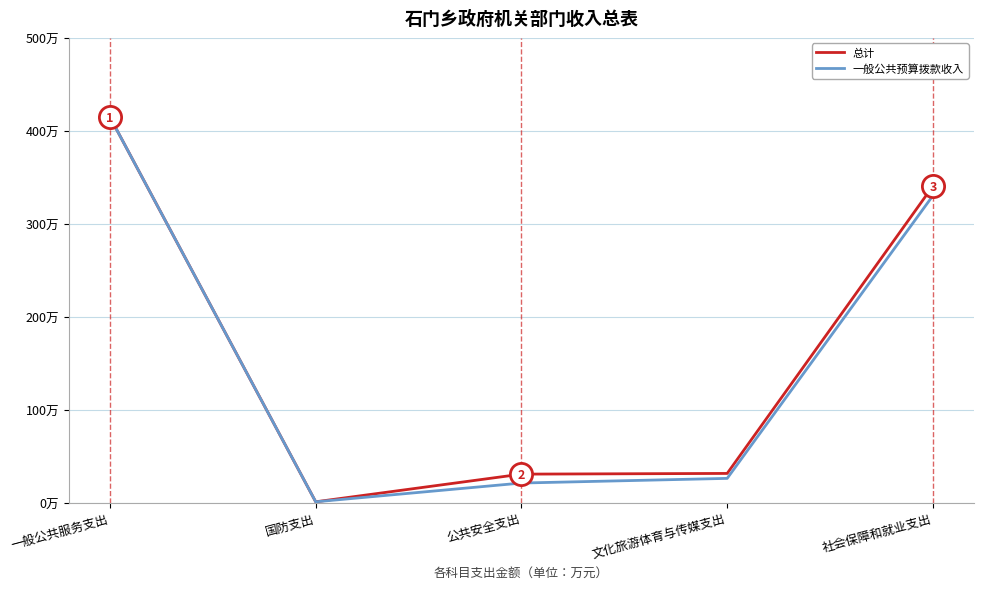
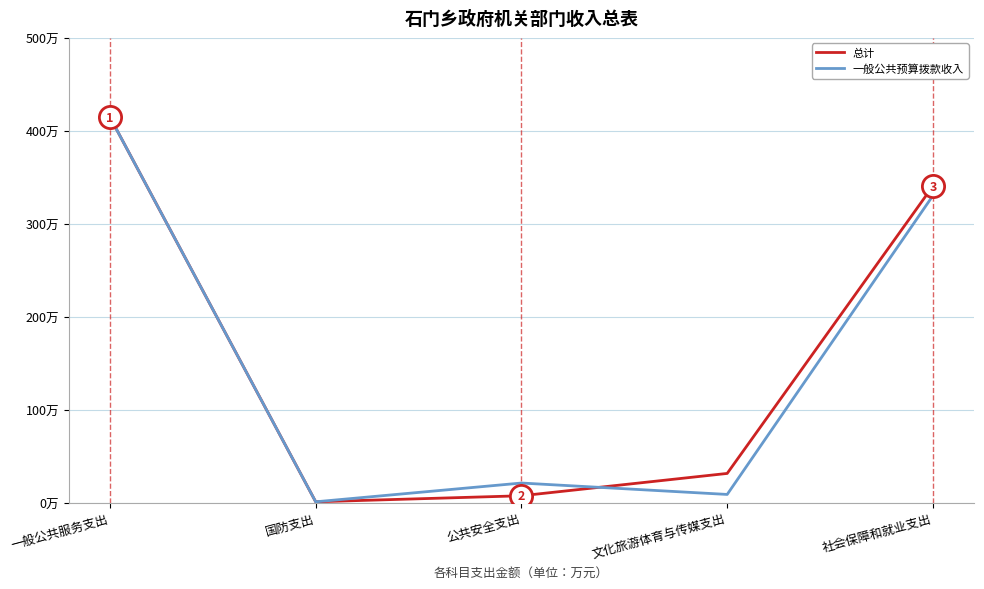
总计, 公共安全支出: 30万 -> 10万
一般公共预算拨款收入, 文化旅游体育与传媒支出: 30万 -> 10万
